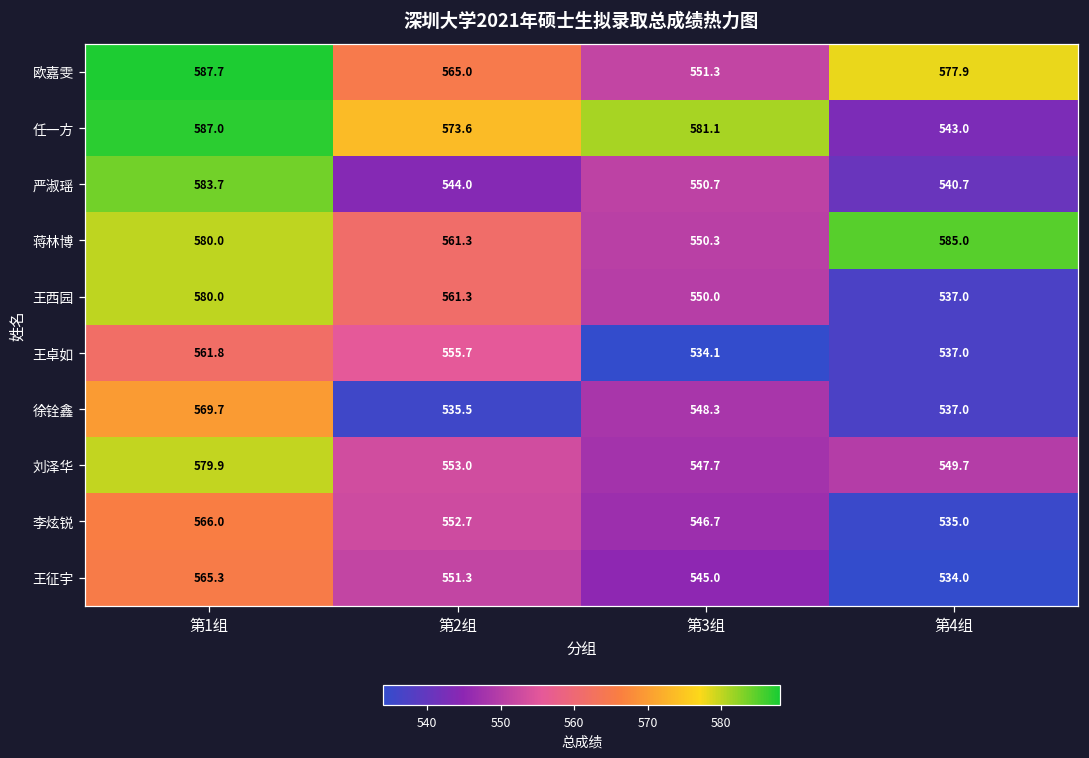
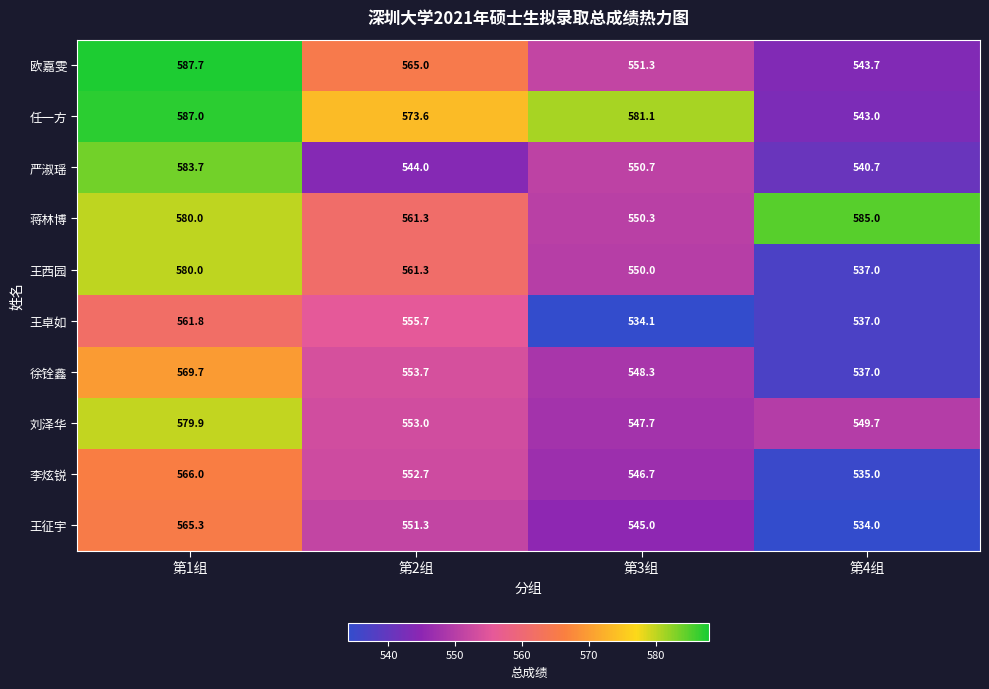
欧嘉雯, 第4组: 577.9 -> 543.7
徐铨鑫, 第2组: 535.5 -> 553.7
